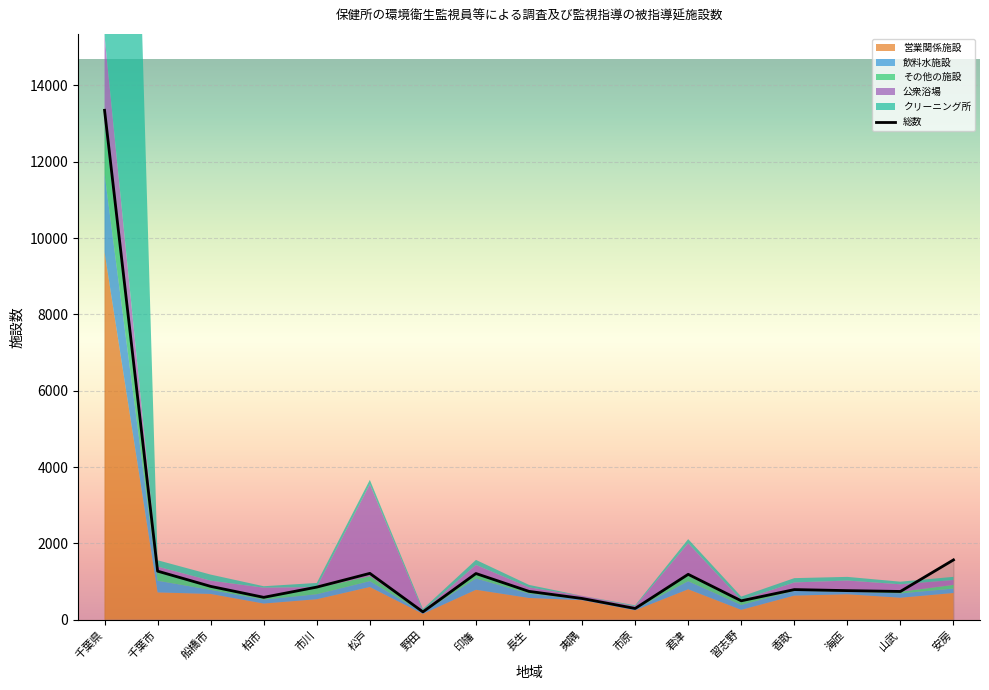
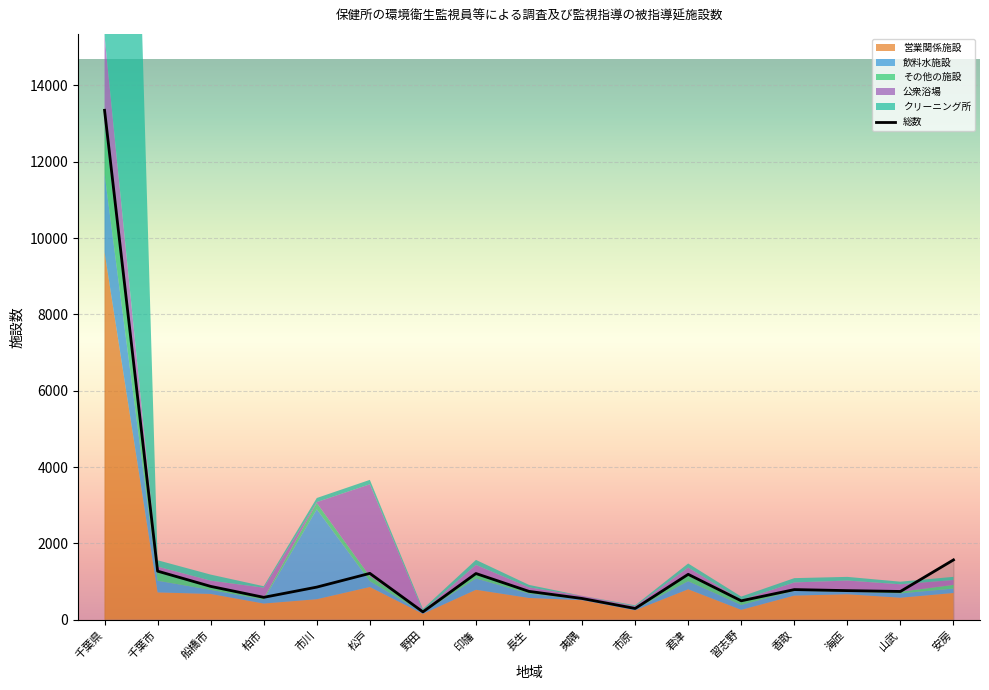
飲料水施設, 市川: 100 -> 2400
公衆浴場, 君津: 800 -> 200
